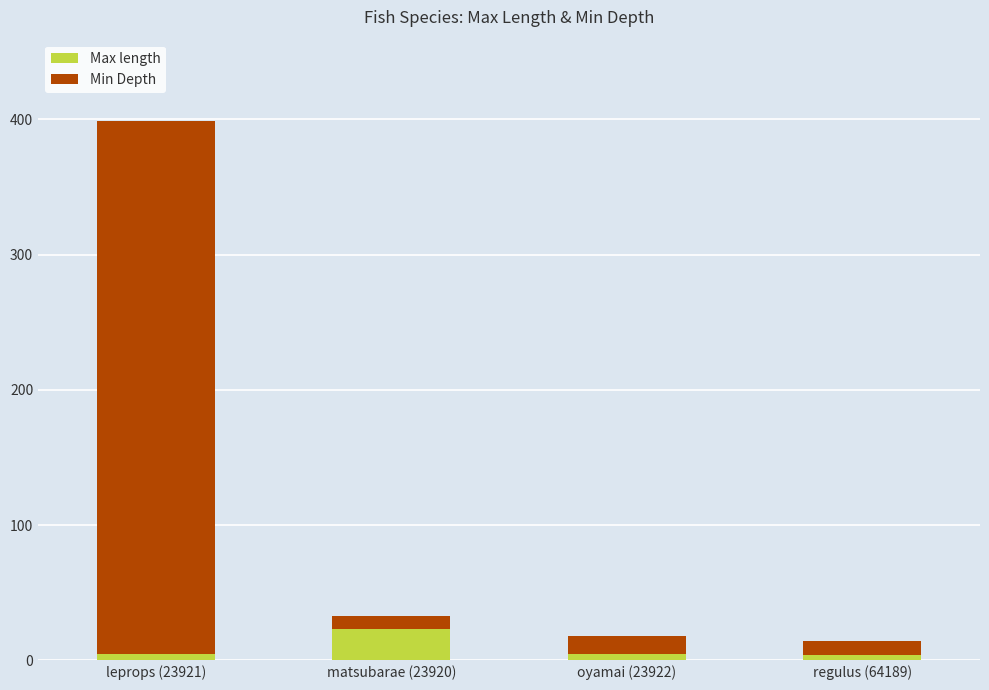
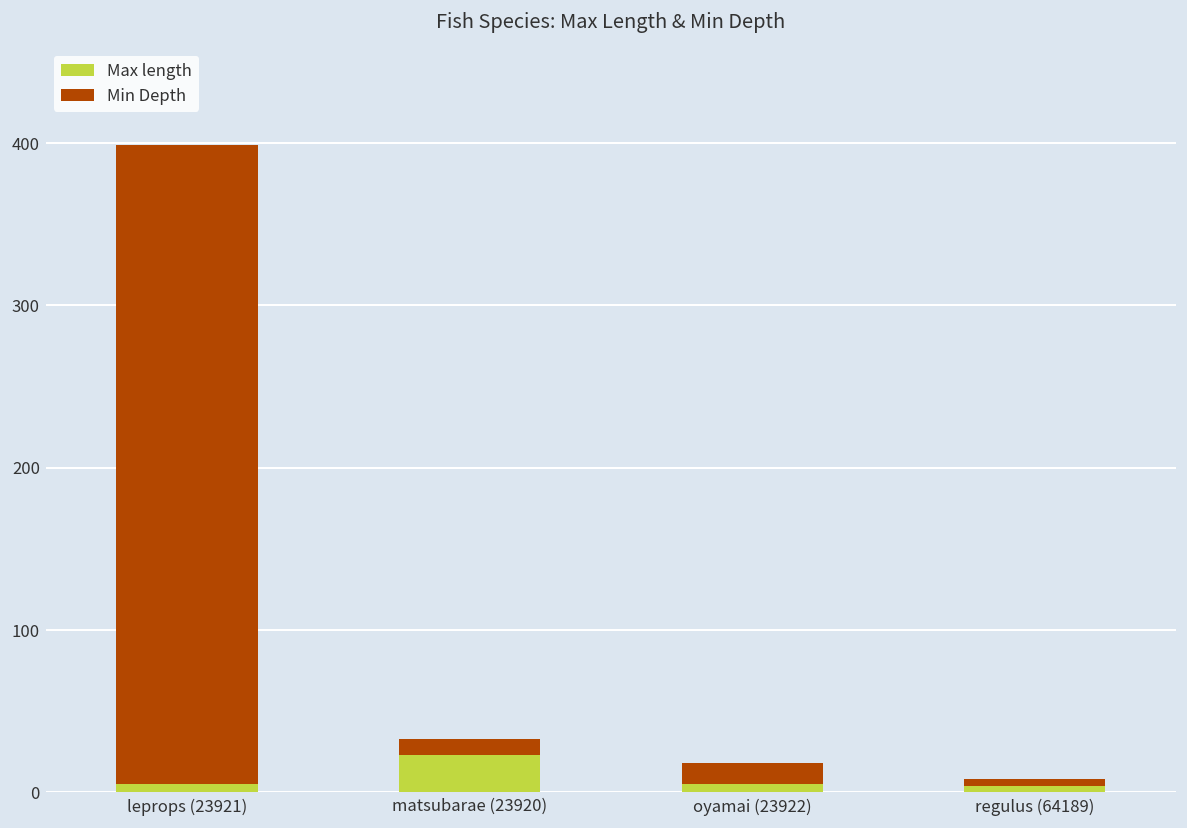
Min Depth, regulus (64189): 10 -> 4
